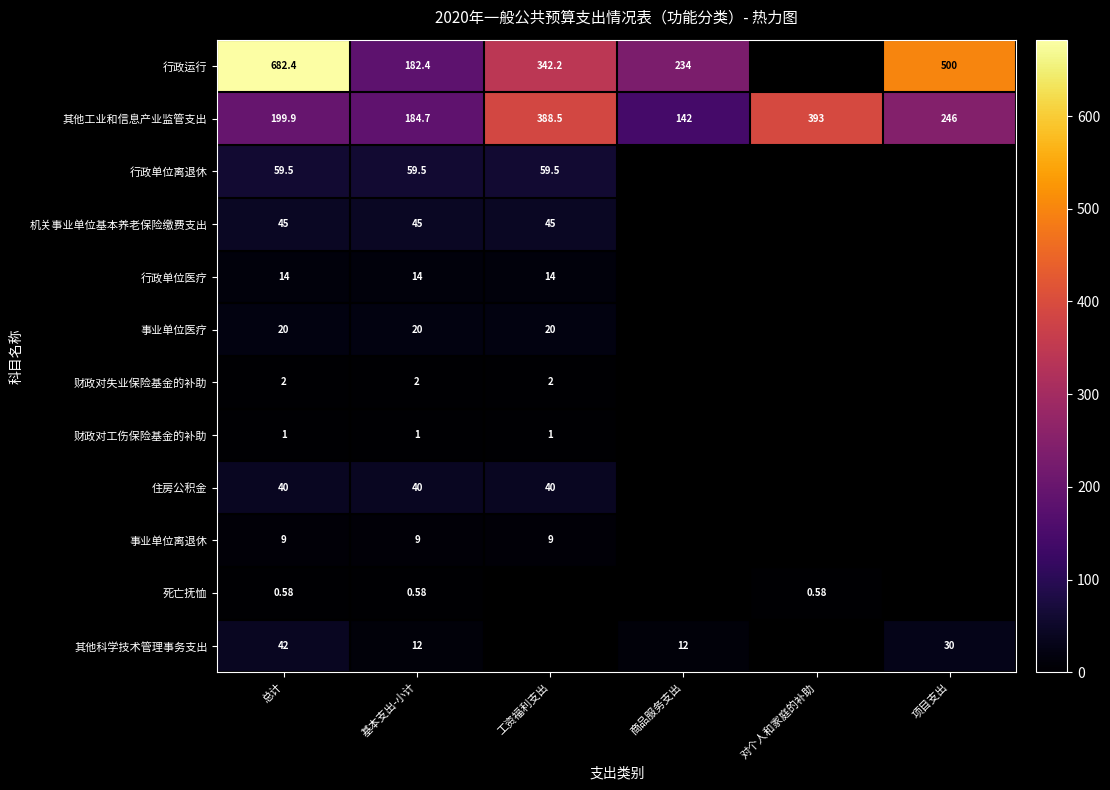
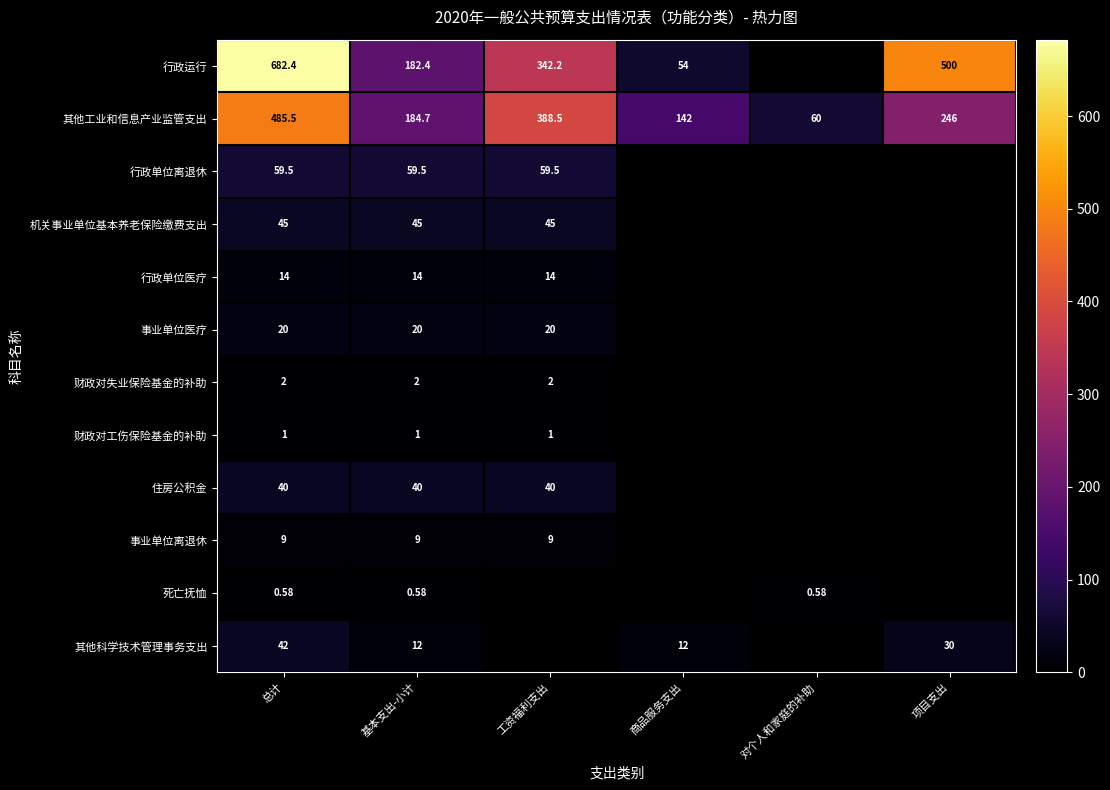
行政运行, 商品服务支出: 234 -> 54
其他工业和信息产业监管支出, 总计: 199.9 -> 485.5
其他工业和信息产业监管支出, 对个人和家庭的补助: 393 -> 60
